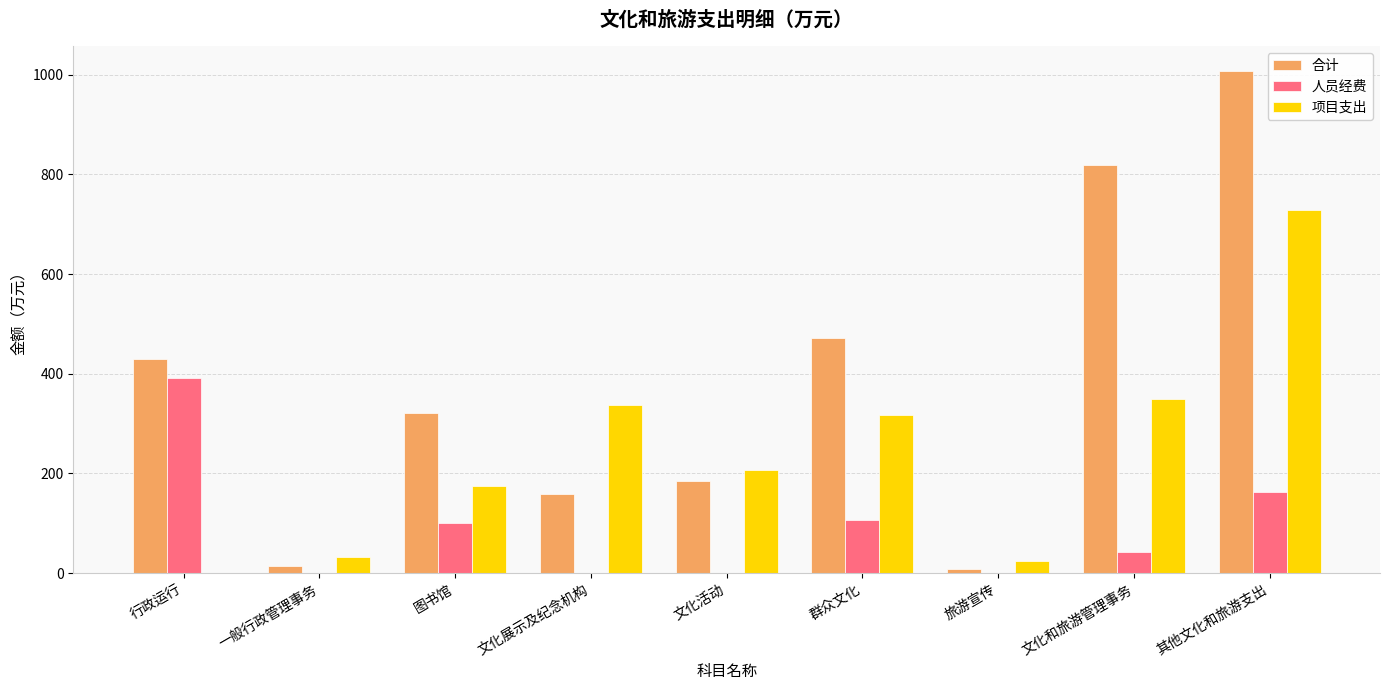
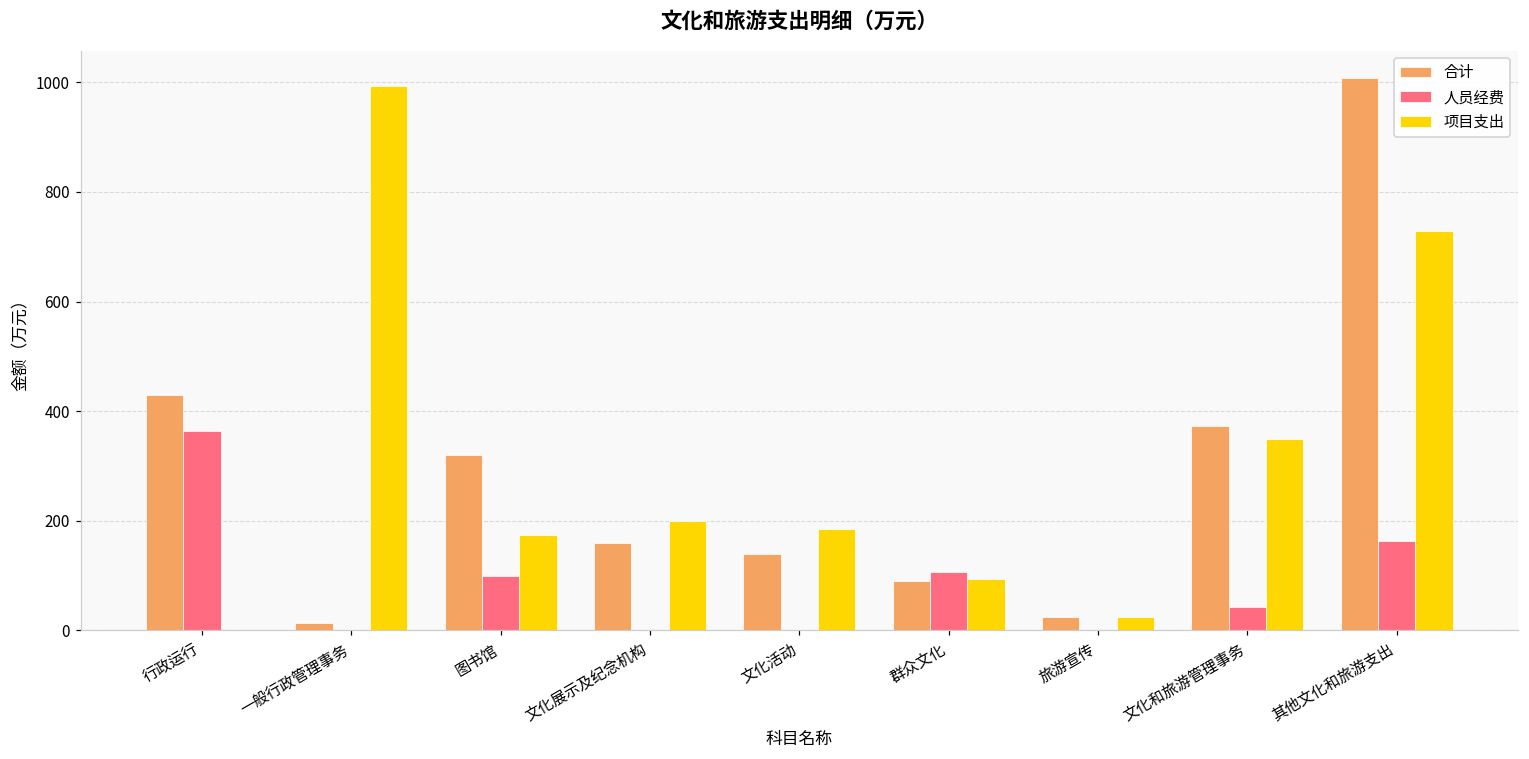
人员经费, 行政运行: 390 -> 360
项目支出, 一般行政管理事务: 30 -> 990
项目支出, 文化展示及纪念机构: 340 -> 200
合计, 文化活动: 180 -> 140
项目支出, 文化活动: 210 -> 180
合计, 群众文化: 470 -> 90
项目支出, 群众文化: 320 -> 90
合计, 旅游宣传: 10 -> 30
合计, 文化和旅游管理事务: 820 -> 370
